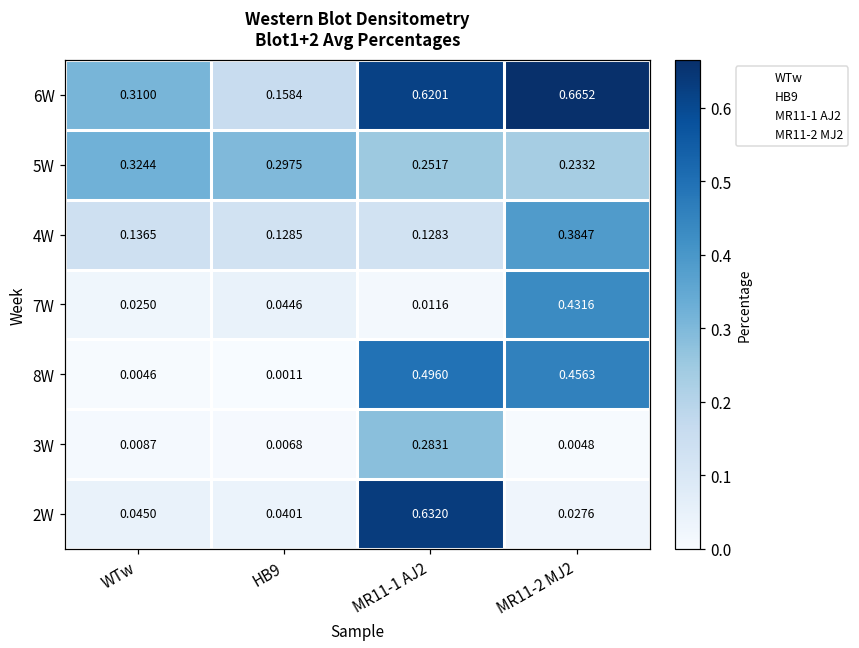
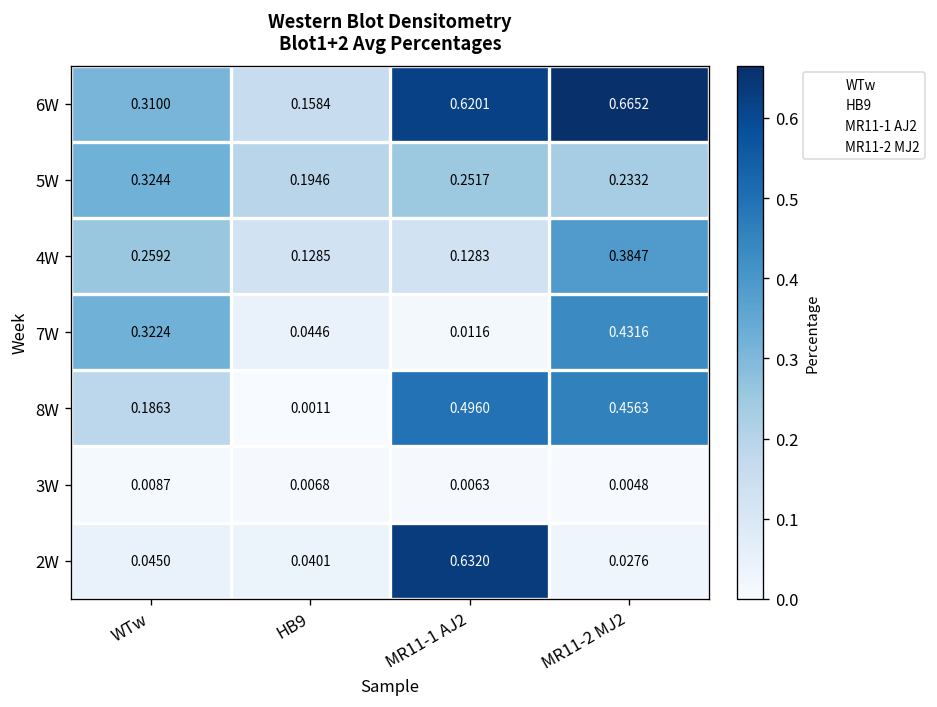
5W, HB9: 0.2975 -> 0.1946
4W, WTw: 0.1365 -> 0.2592
7W, WTw: 0.0250 -> 0.3224
8W, WTw: 0.0046 -> 0.1863
3W, MR11-1 AJ2: 0.2831 -> 0.0063
